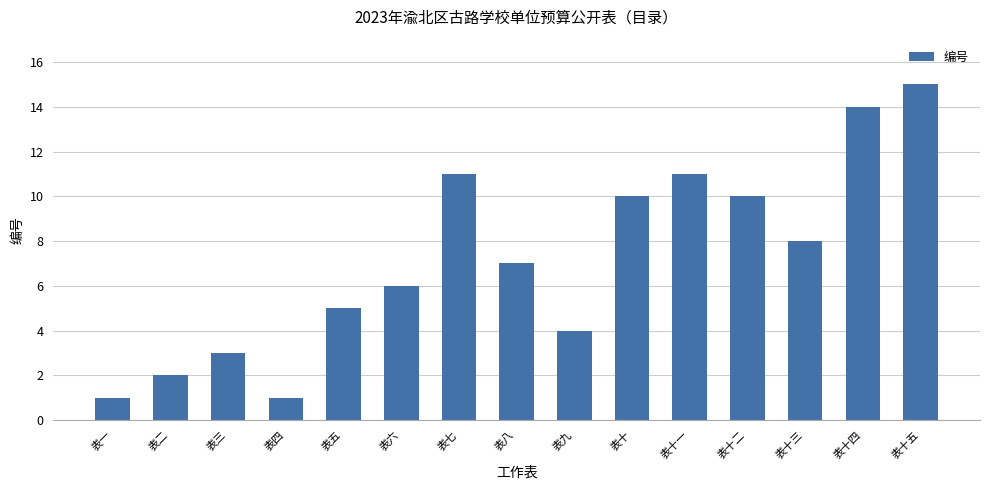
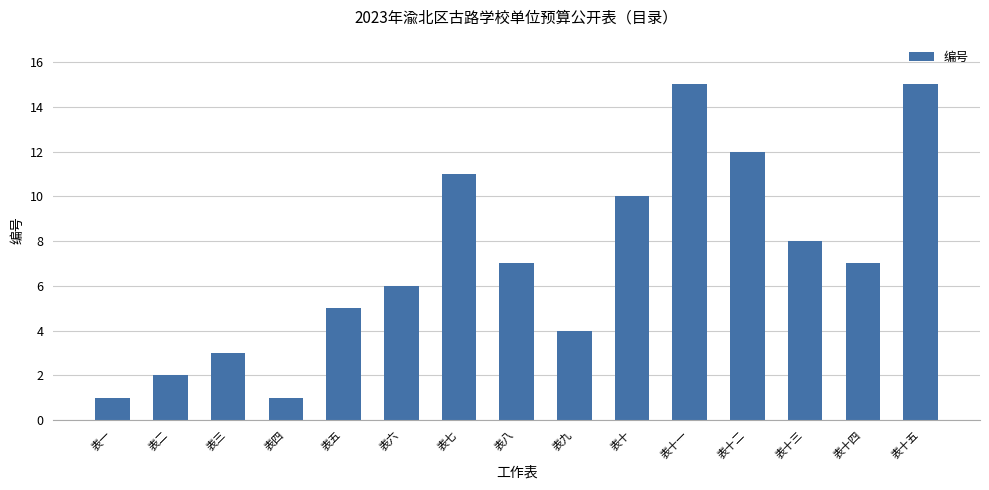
表十一: 11 -> 15
表十二: 10 -> 12
表十四: 14 -> 7
